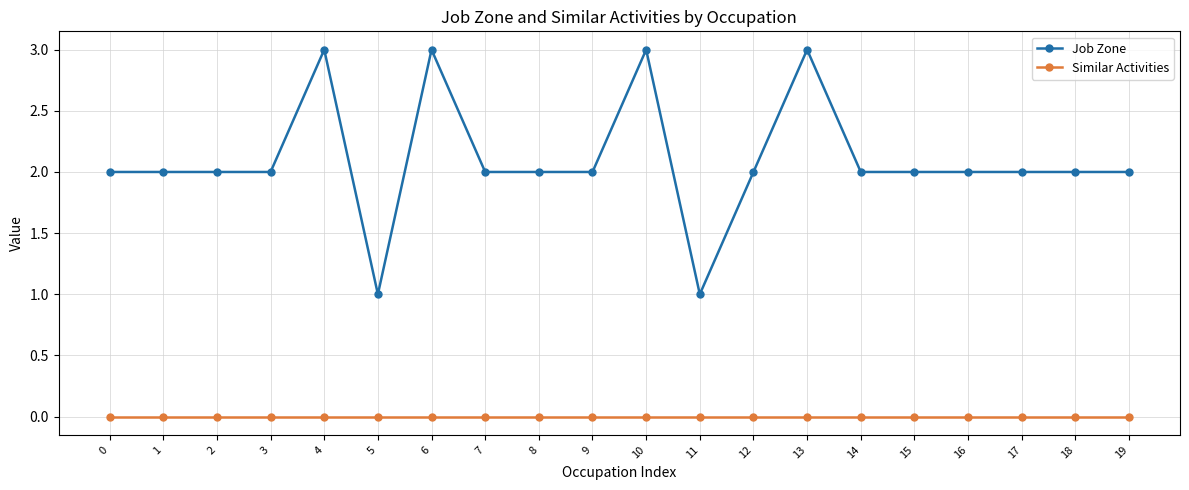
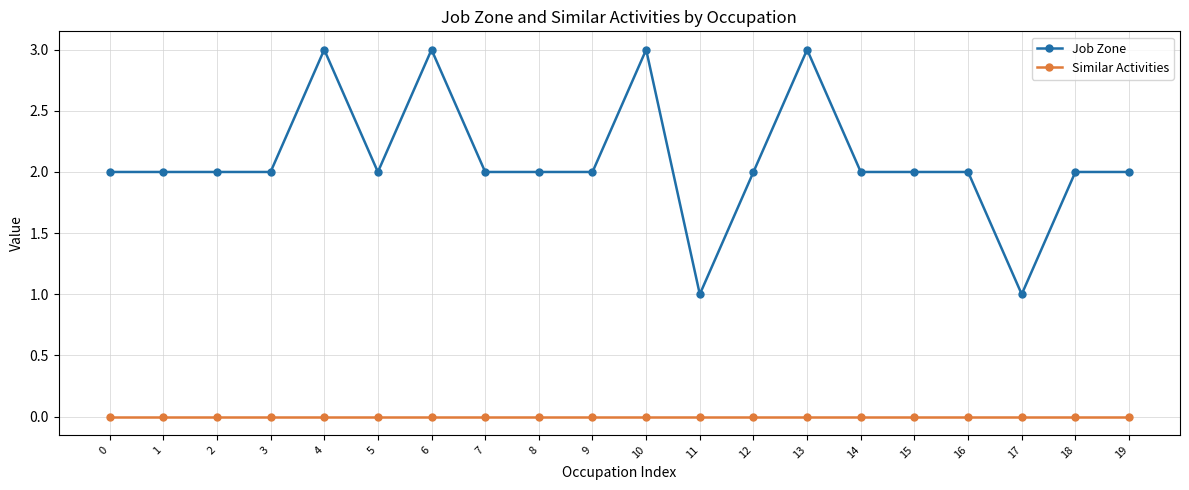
Job Zone, 5: 1 -> 2
Job Zone, 17: 2 -> 1
